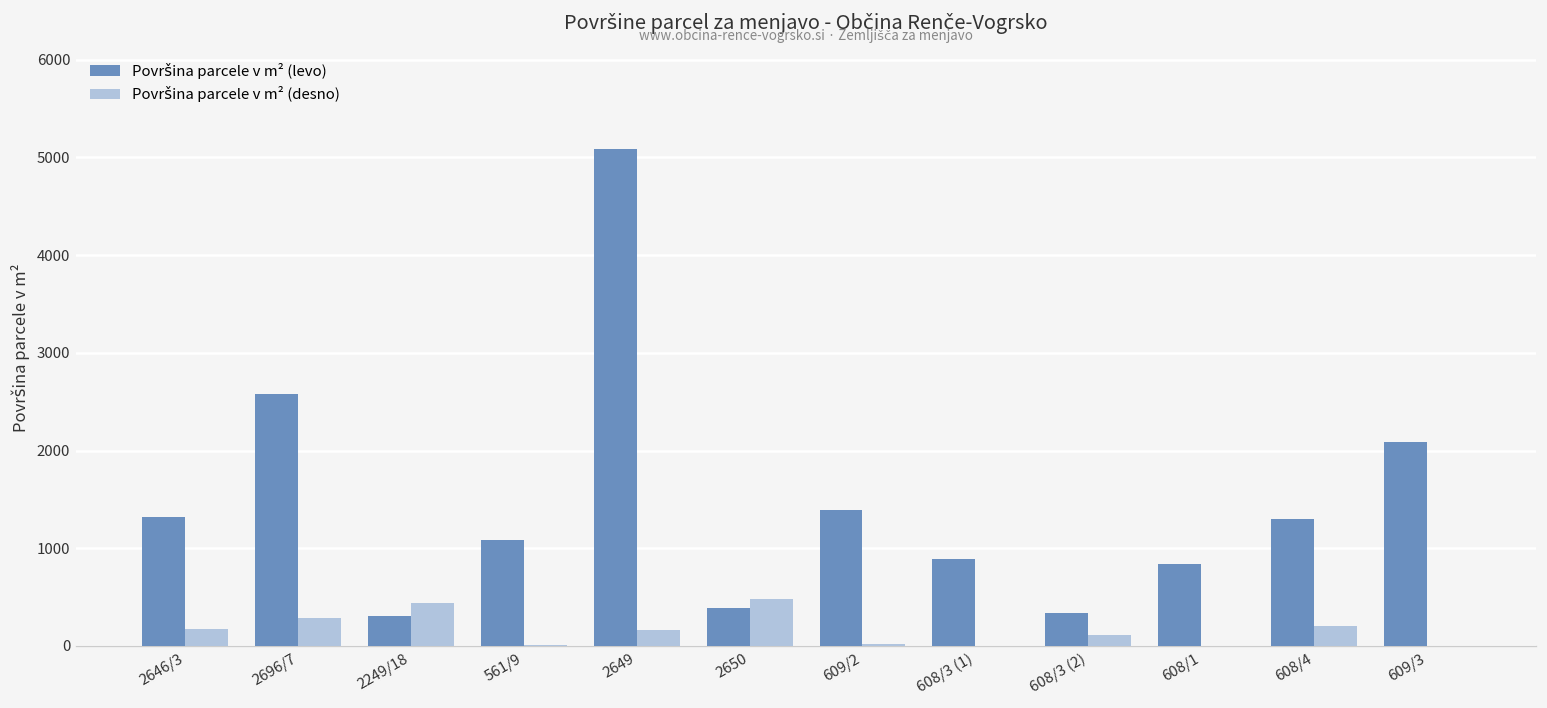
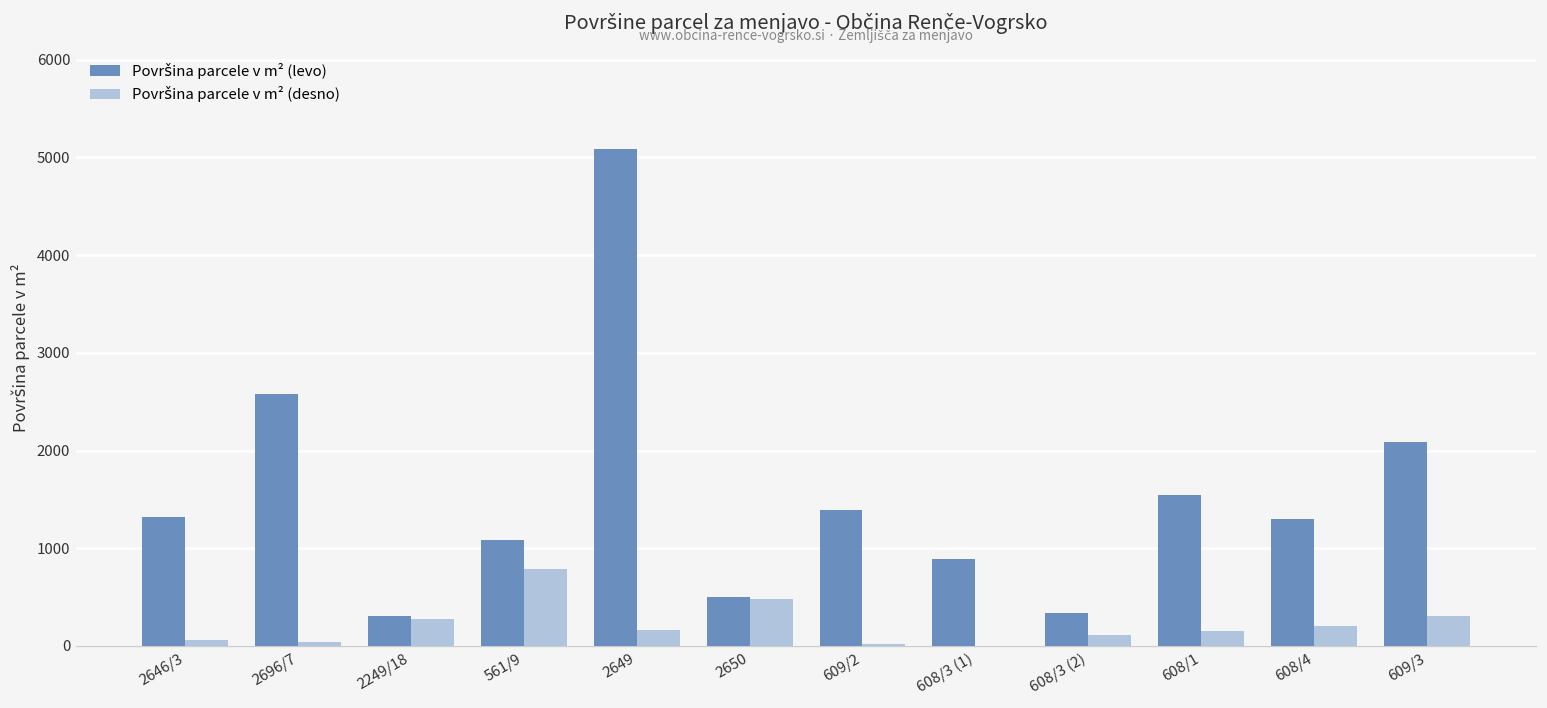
Površina parcele v m² (desno), 2646/3: 200 -> 100
Površina parcele v m² (desno), 2696/7: 300 -> 0
Površina parcele v m² (desno), 2249/18: 400 -> 300
Površina parcele v m² (desno), 561/9: 0 -> 800
Površina parcele v m² (levo), 2650: 400 -> 500
Površina parcele v m² (levo), 608/1: 800 -> 1600
Površina parcele v m² (desno), 608/1: 0 -> 200
Površina parcele v m² (desno), 609/3: 0 -> 300
